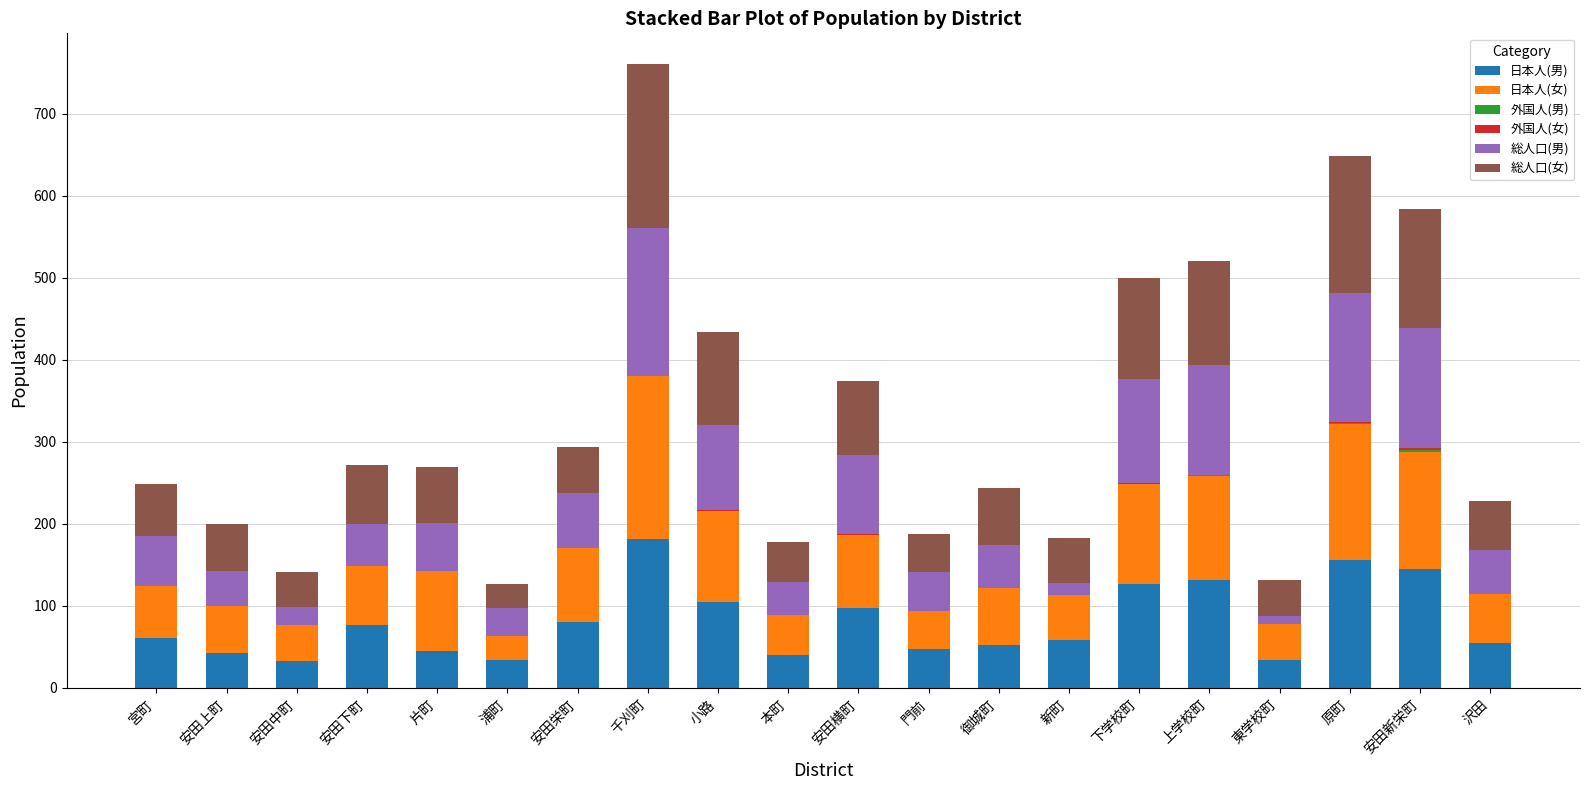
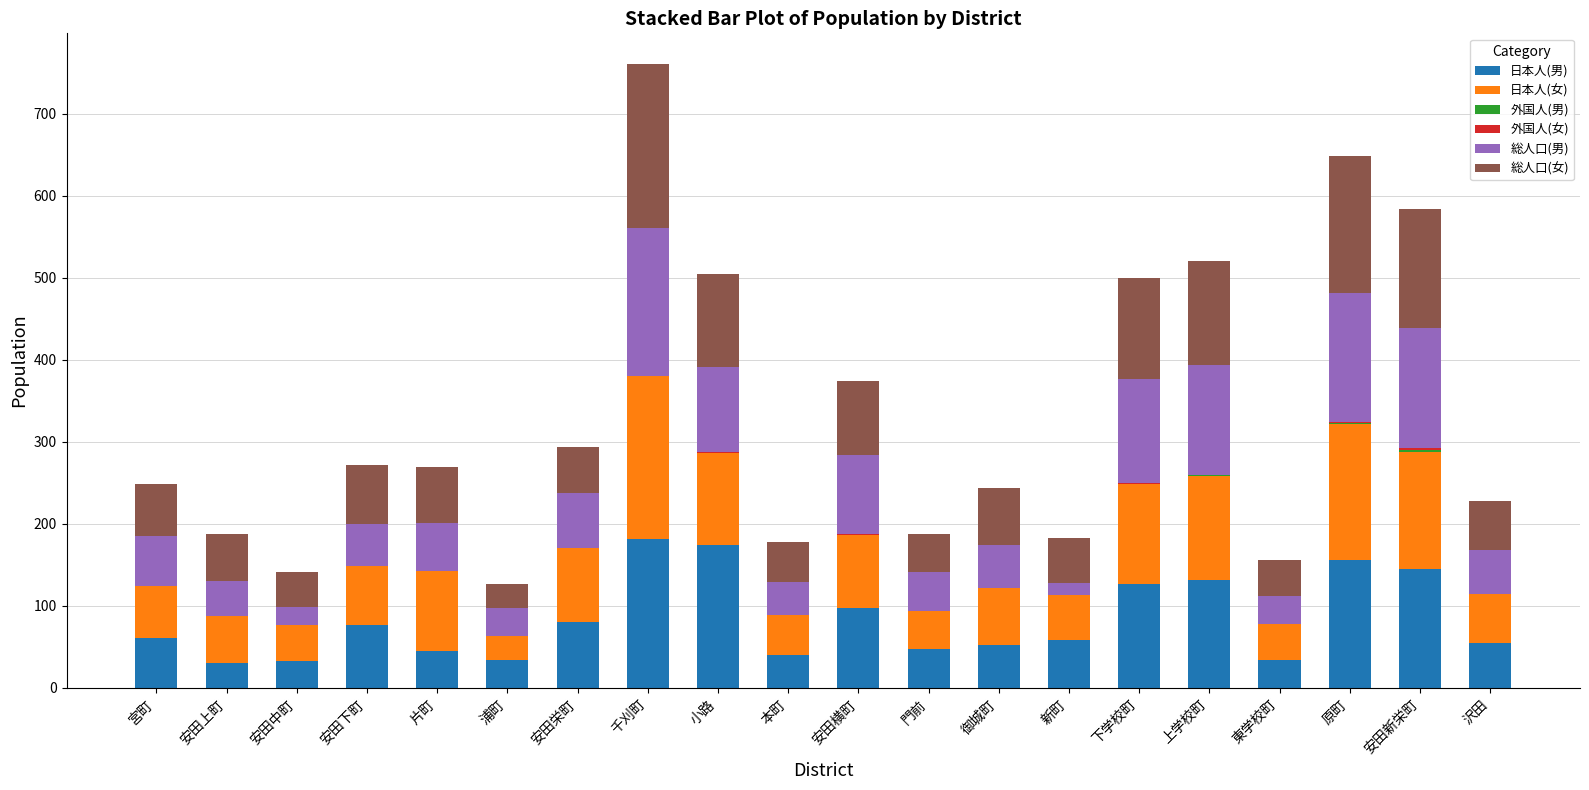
日本人(男), 安田上町: 40 -> 30
日本人(男), 小路: 100 -> 170
総人口(男), 東学校町: 10 -> 30
